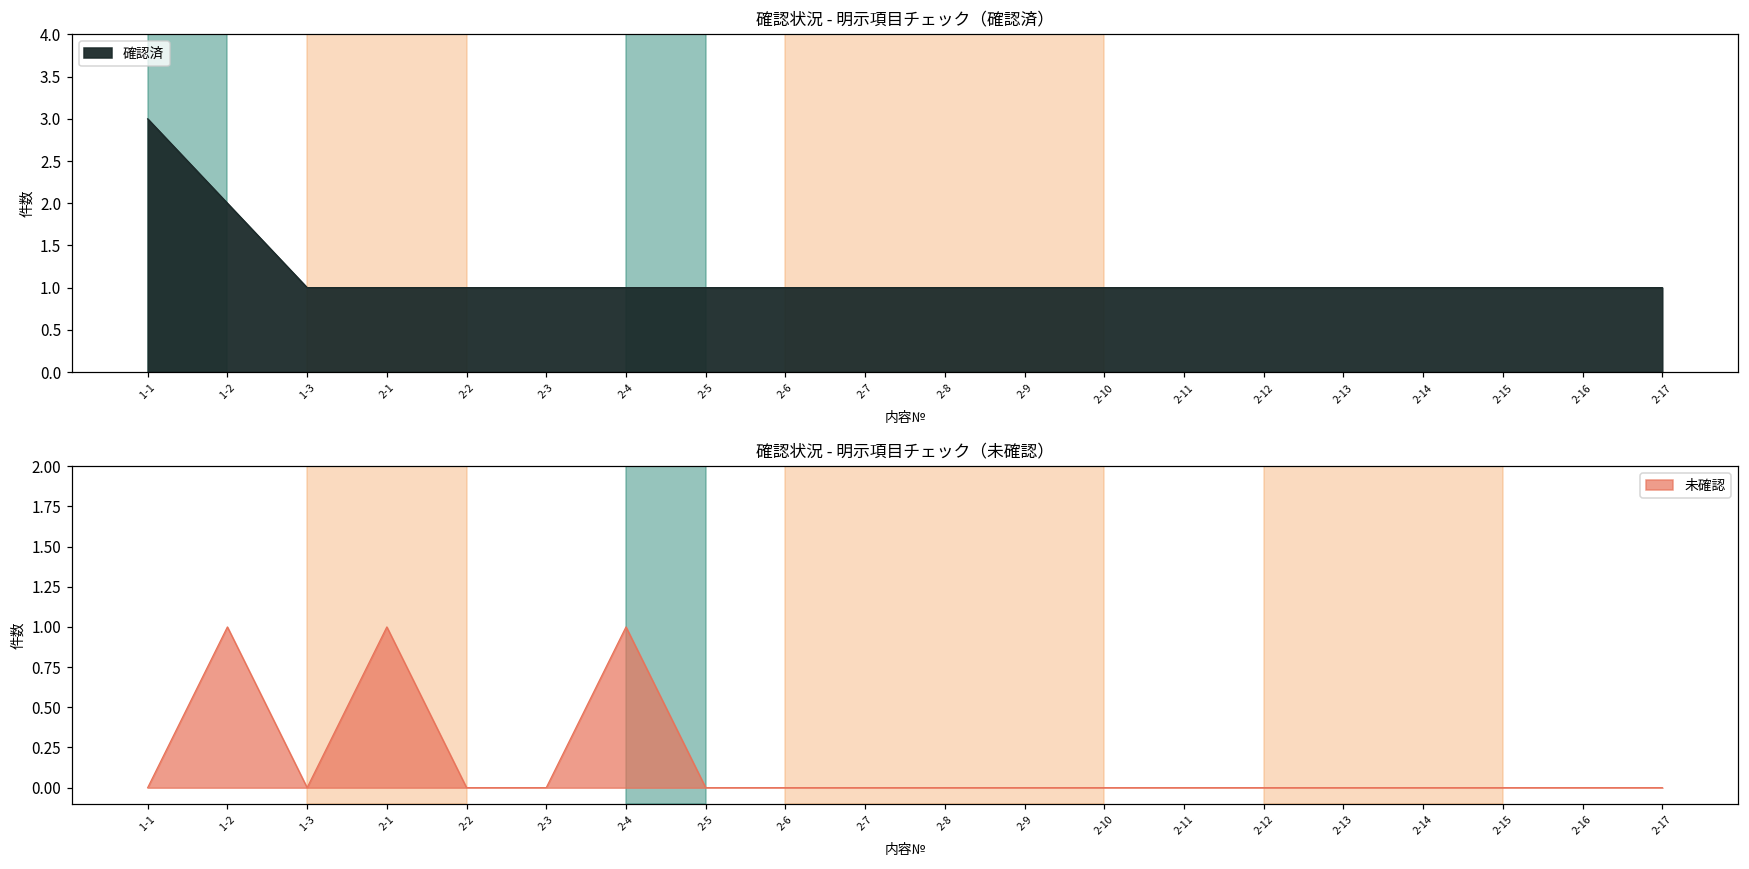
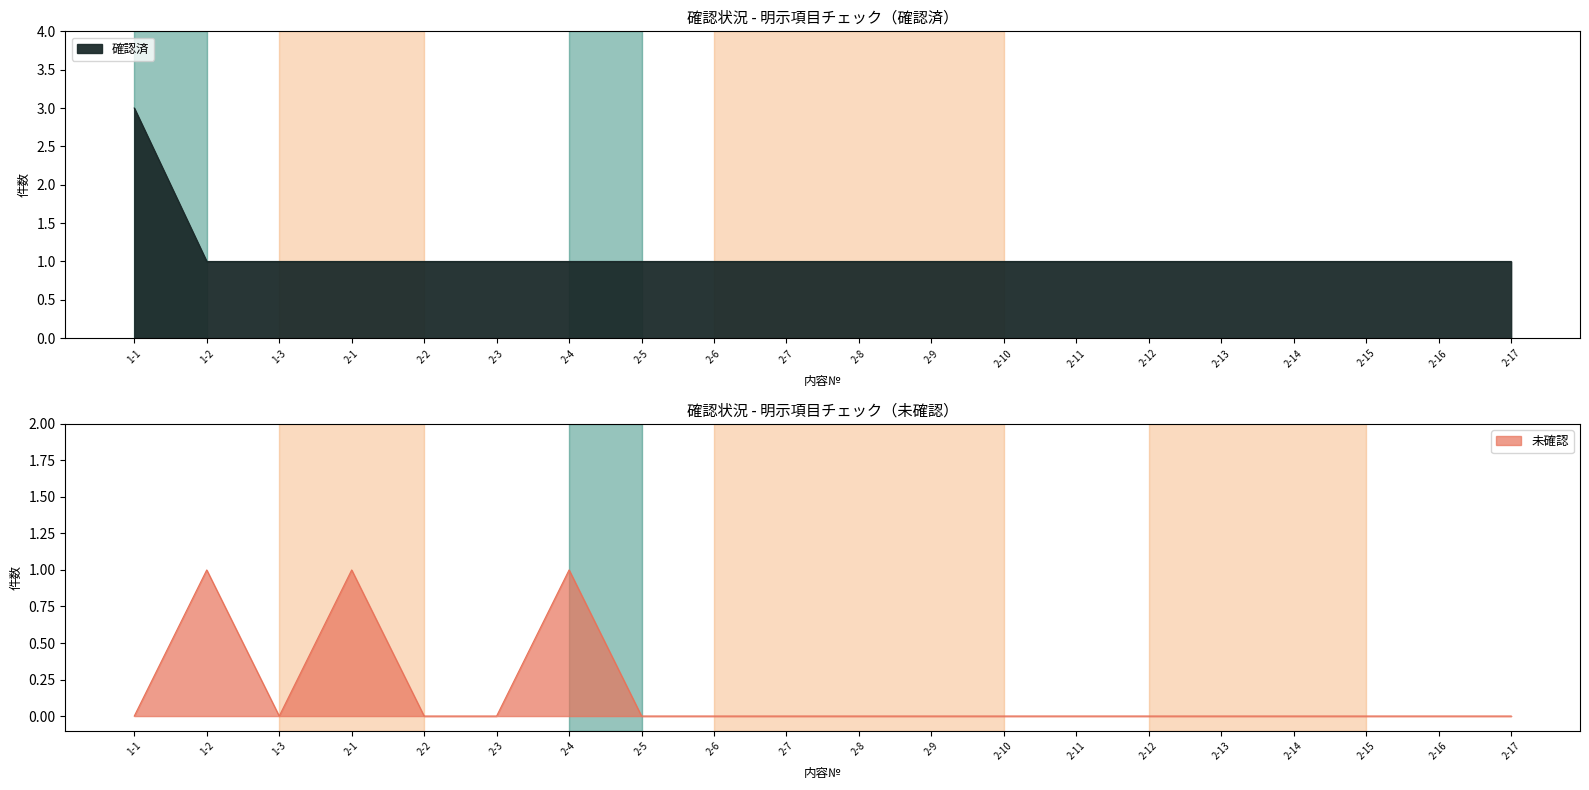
確認状況 - 明示項目チェック（確認済）, 1-2: 2 -> 1
